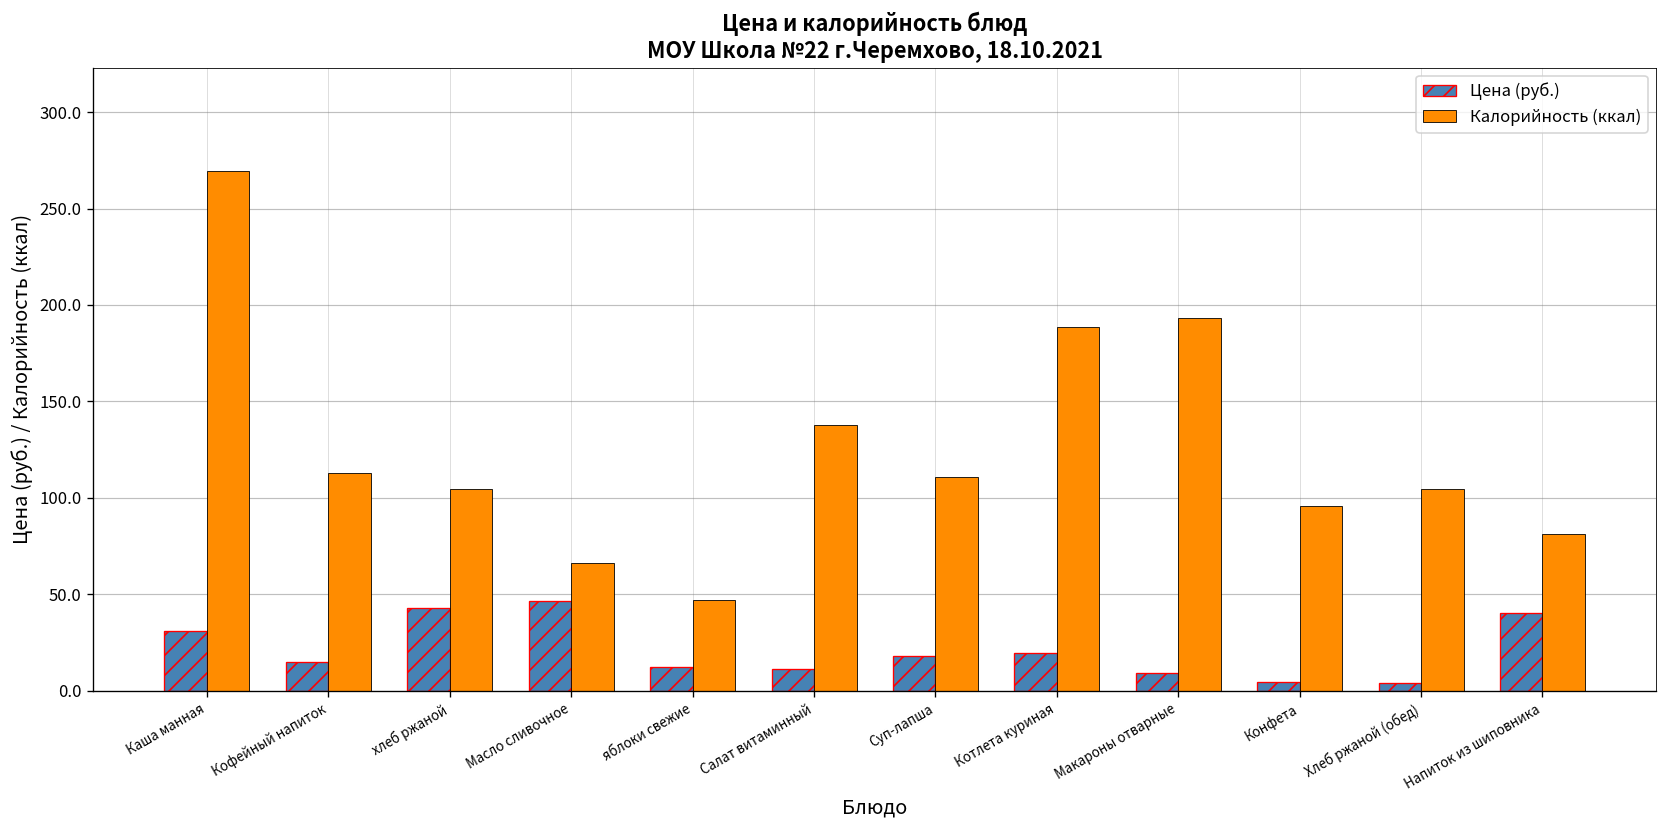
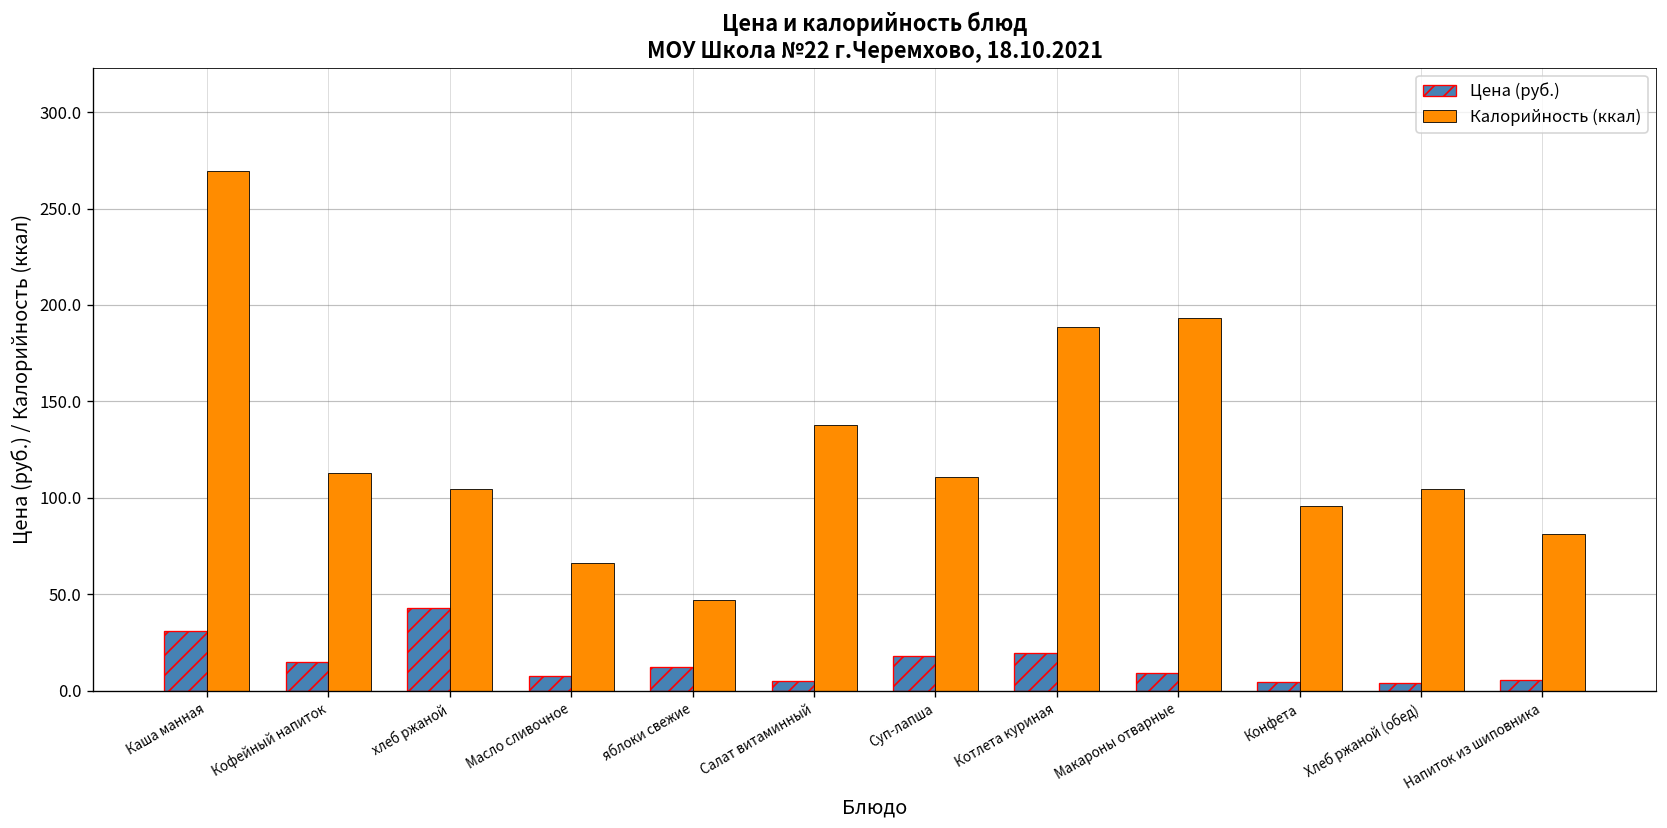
Цена (руб.), Масло сливочное: 47 -> 8
Цена (руб.), Салат витаминный: 11 -> 5
Цена (руб.), Напиток из шиповника: 40 -> 5
